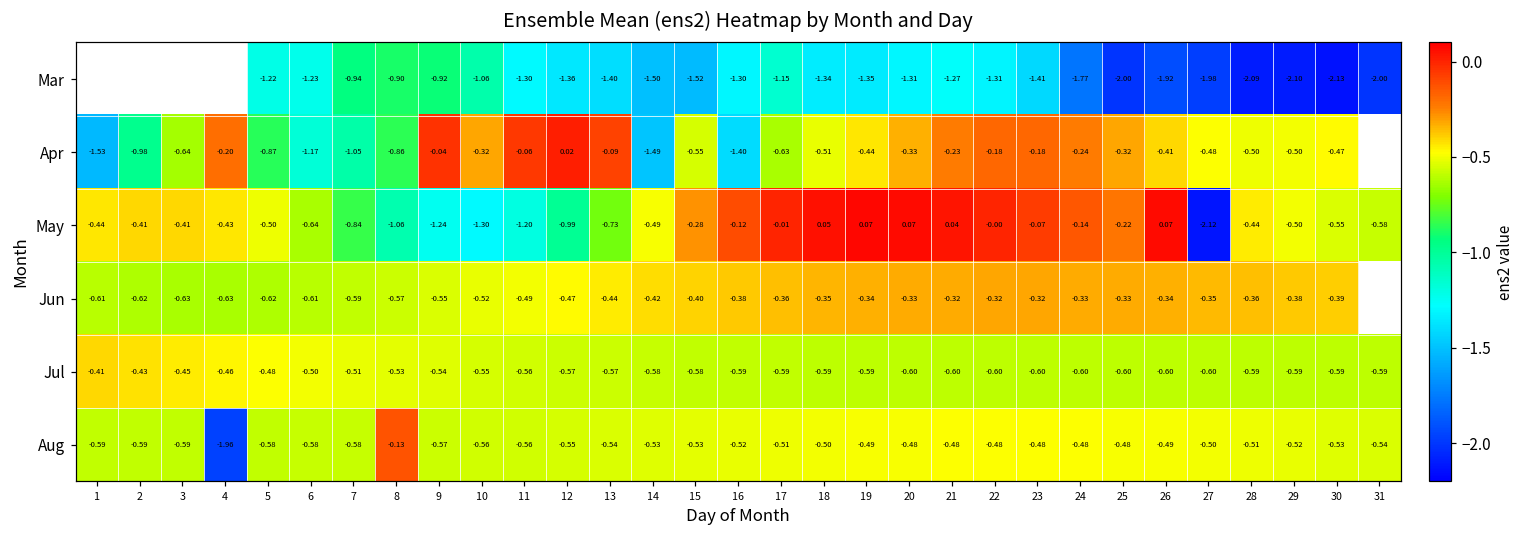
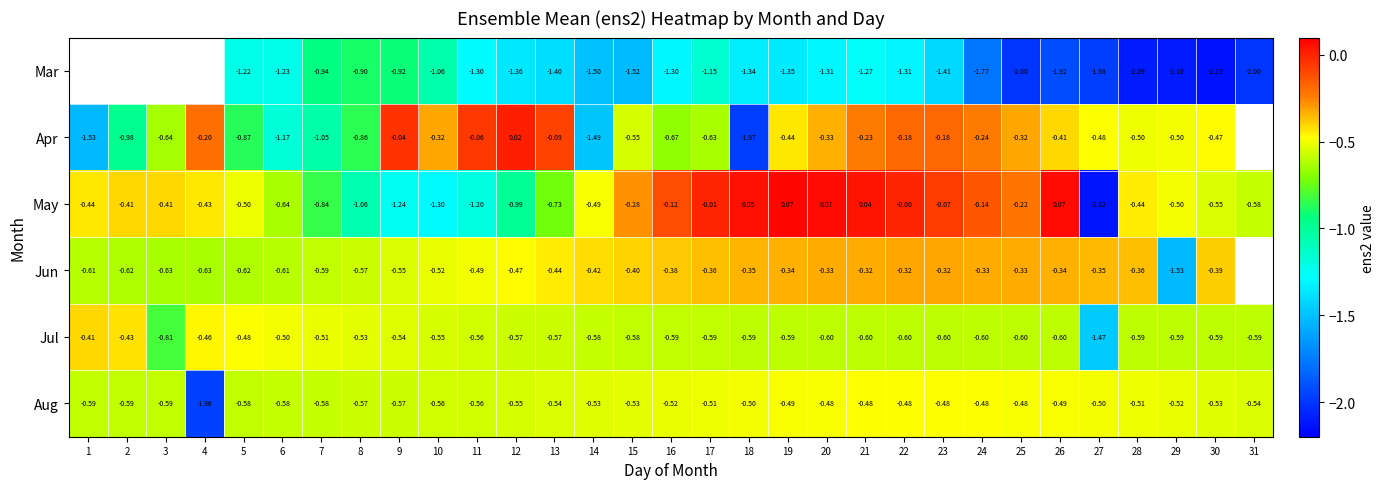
Apr, 16: -1.40 -> -0.67
Apr, 18: -0.51 -> -1.97
Jun, 29: -0.38 -> -1.53
Jul, 3: -0.45 -> -0.81
Jul, 27: -0.60 -> -1.47
Aug, 8: -0.13 -> -0.57
